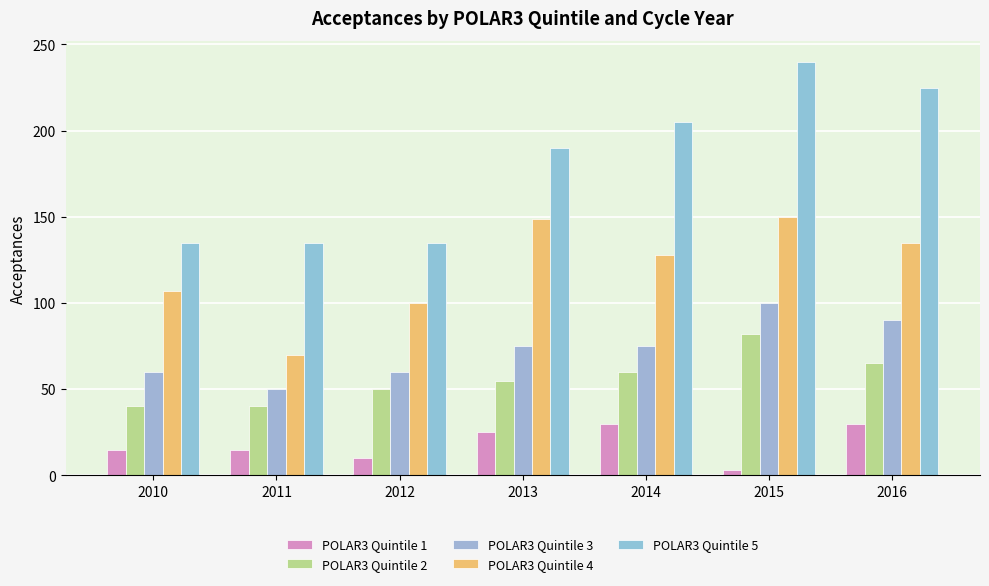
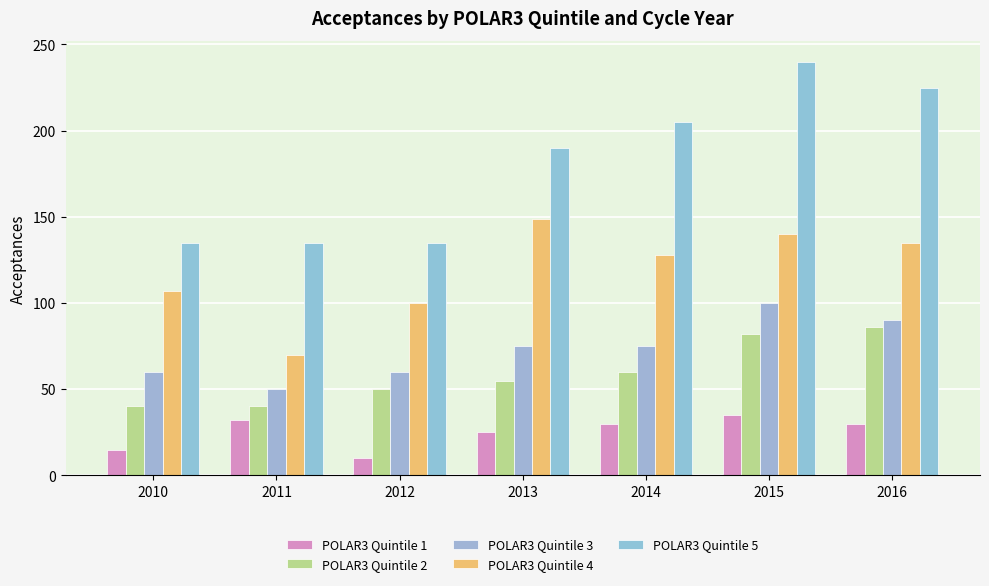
POLAR3 Quintile 1, 2011: 15 -> 32
POLAR3 Quintile 1, 2015: 3 -> 35
POLAR3 Quintile 4, 2015: 150 -> 140
POLAR3 Quintile 2, 2016: 65 -> 86
